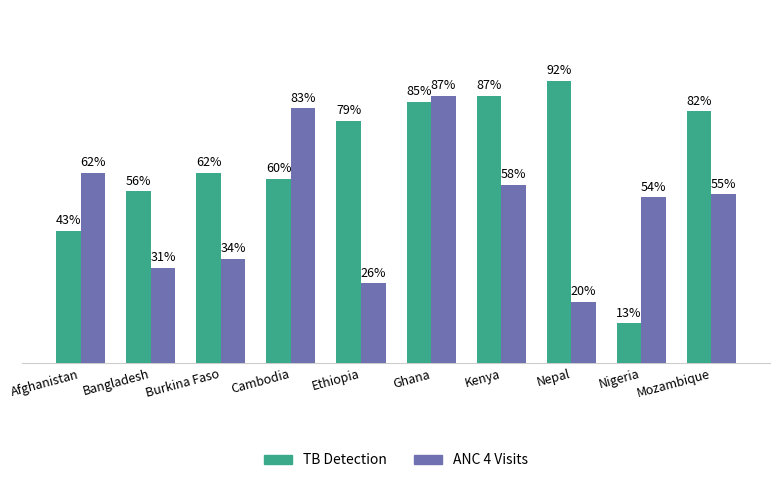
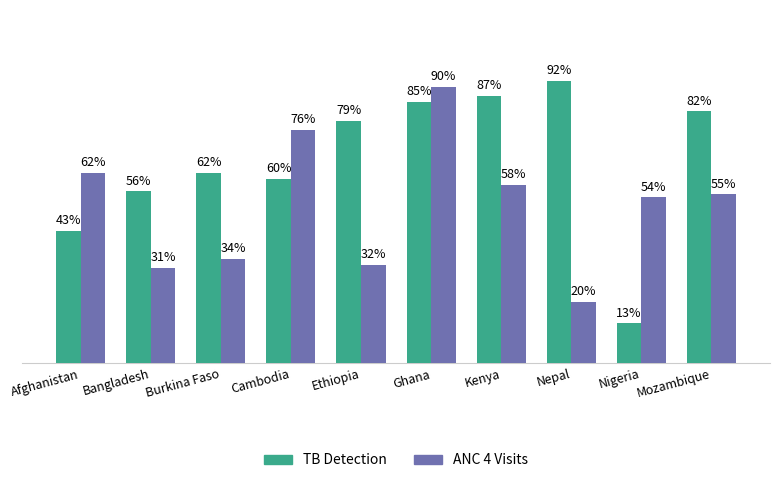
ANC 4 Visits, Cambodia: 83% -> 76%
ANC 4 Visits, Ethiopia: 26% -> 32%
ANC 4 Visits, Ghana: 87% -> 90%
